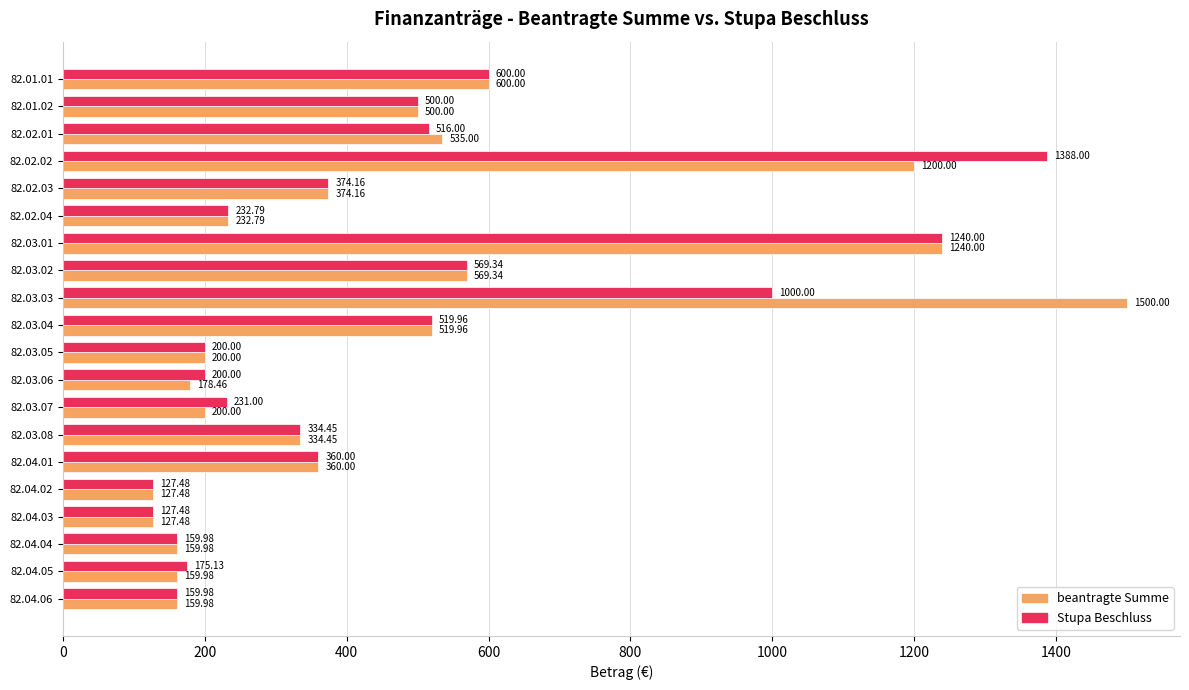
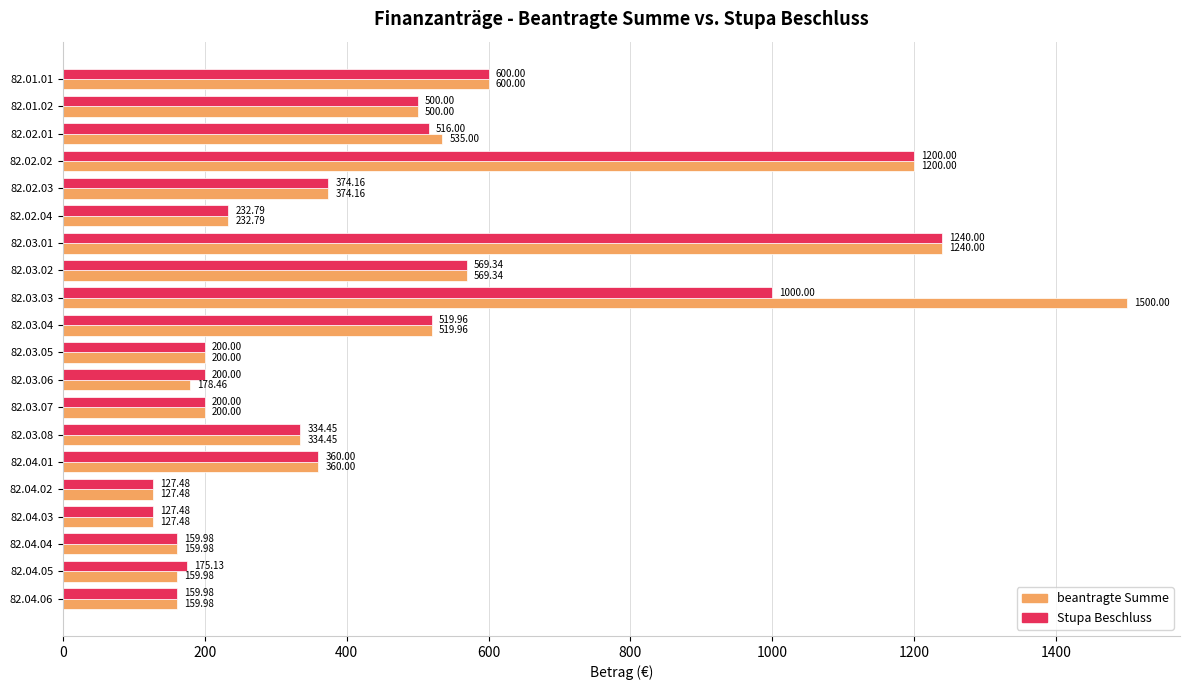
Stupa Beschluss, 82.02.02: 1388.00 -> 1200.00
Stupa Beschluss, 82.03.07: 231.00 -> 200.00
